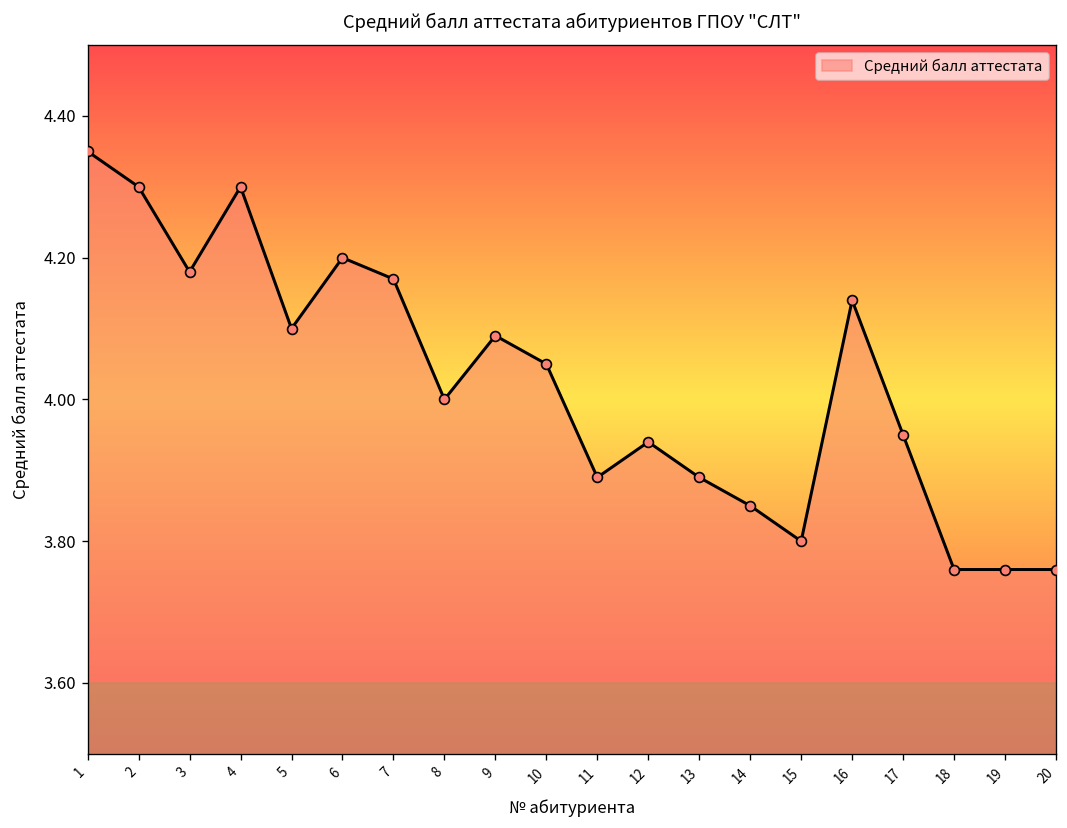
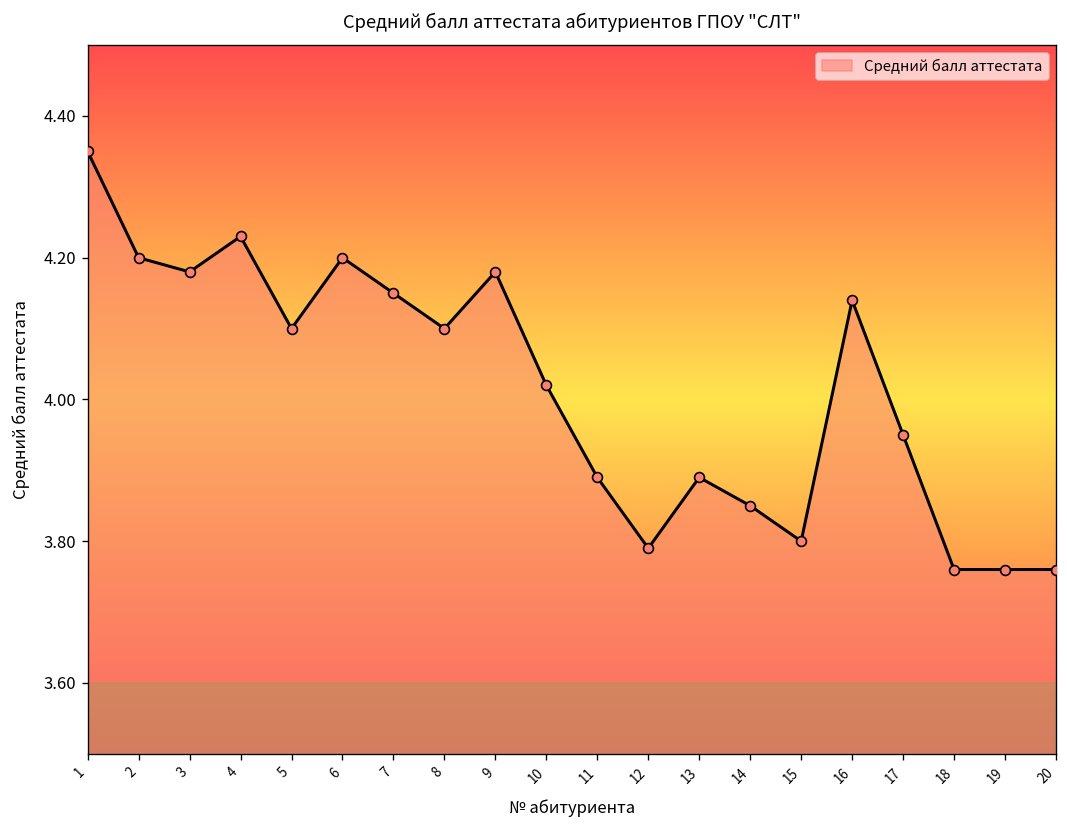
2: 4.3 -> 4.2
4: 4.30 -> 4.23
7: 4.17 -> 4.15
8: 4.0 -> 4.1
9: 4.09 -> 4.18
10: 4.05 -> 4.02
12: 3.94 -> 3.79
